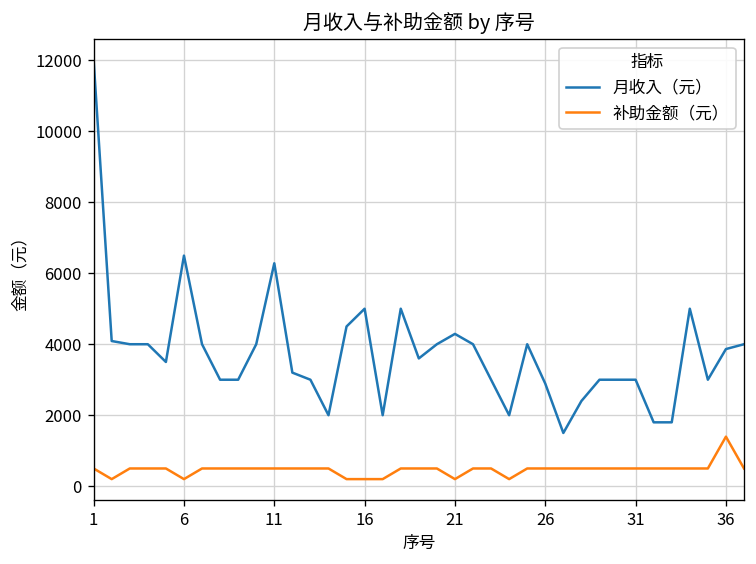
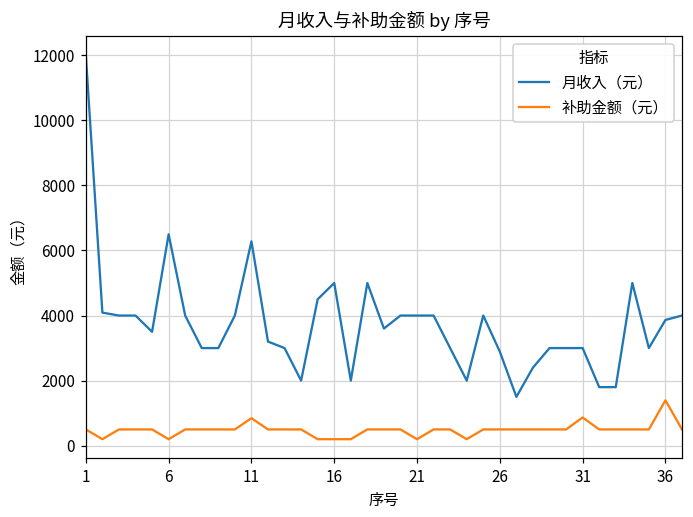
补助金额（元）, 11: 500 -> 800
月收入（元）, 21: 4300 -> 4000
补助金额（元）, 31: 500 -> 900
